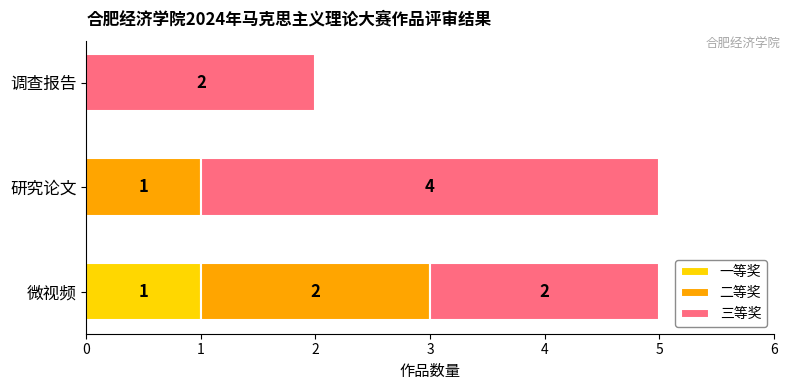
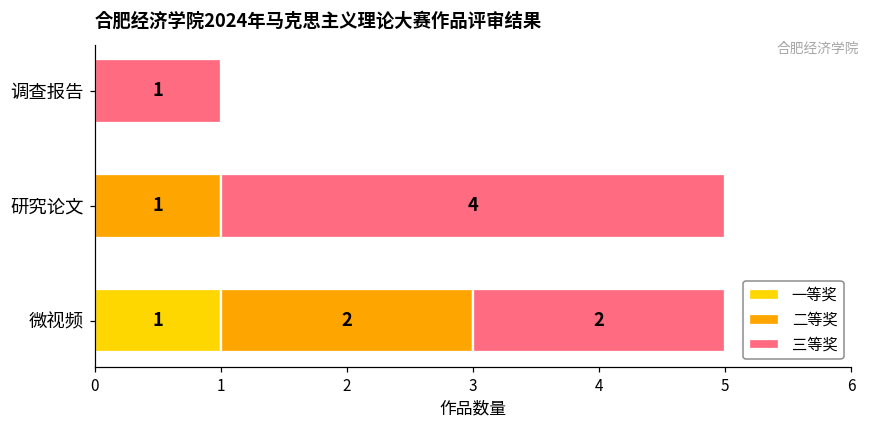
三等奖, 调查报告: 2 -> 1
